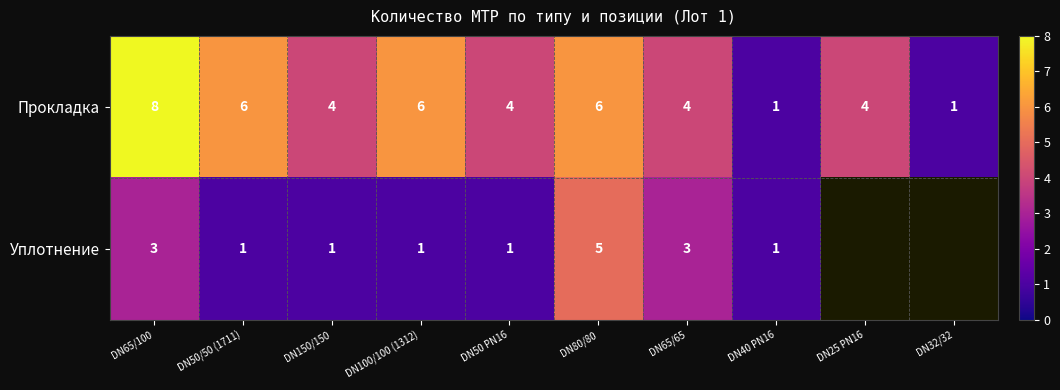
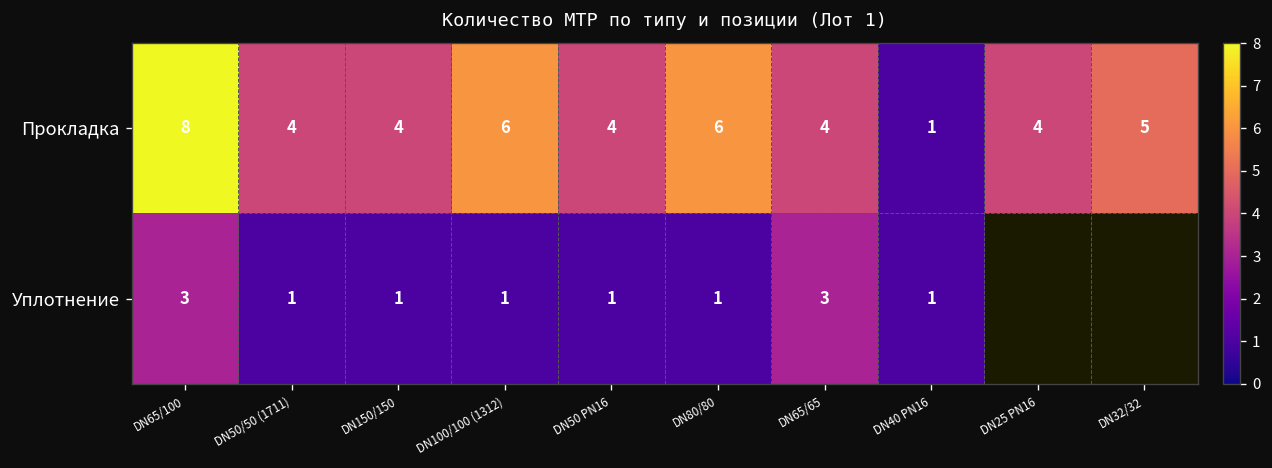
Прокладка, DN50/50 (1711): 6 -> 4
Прокладка, DN32/32: 1 -> 5
Уплотнение, DN80/80: 5 -> 1
